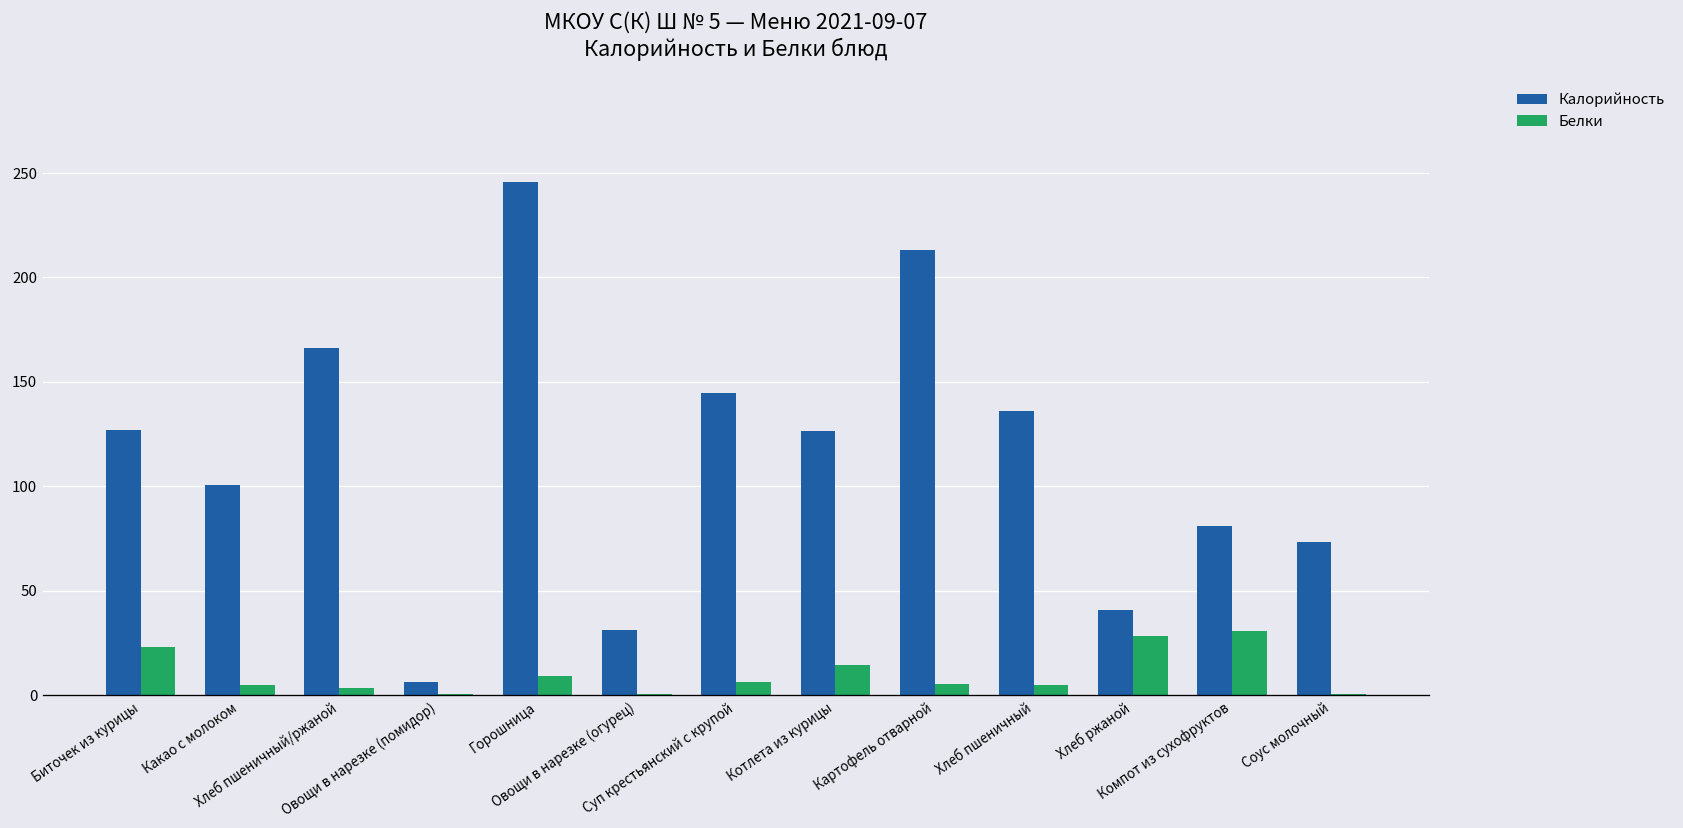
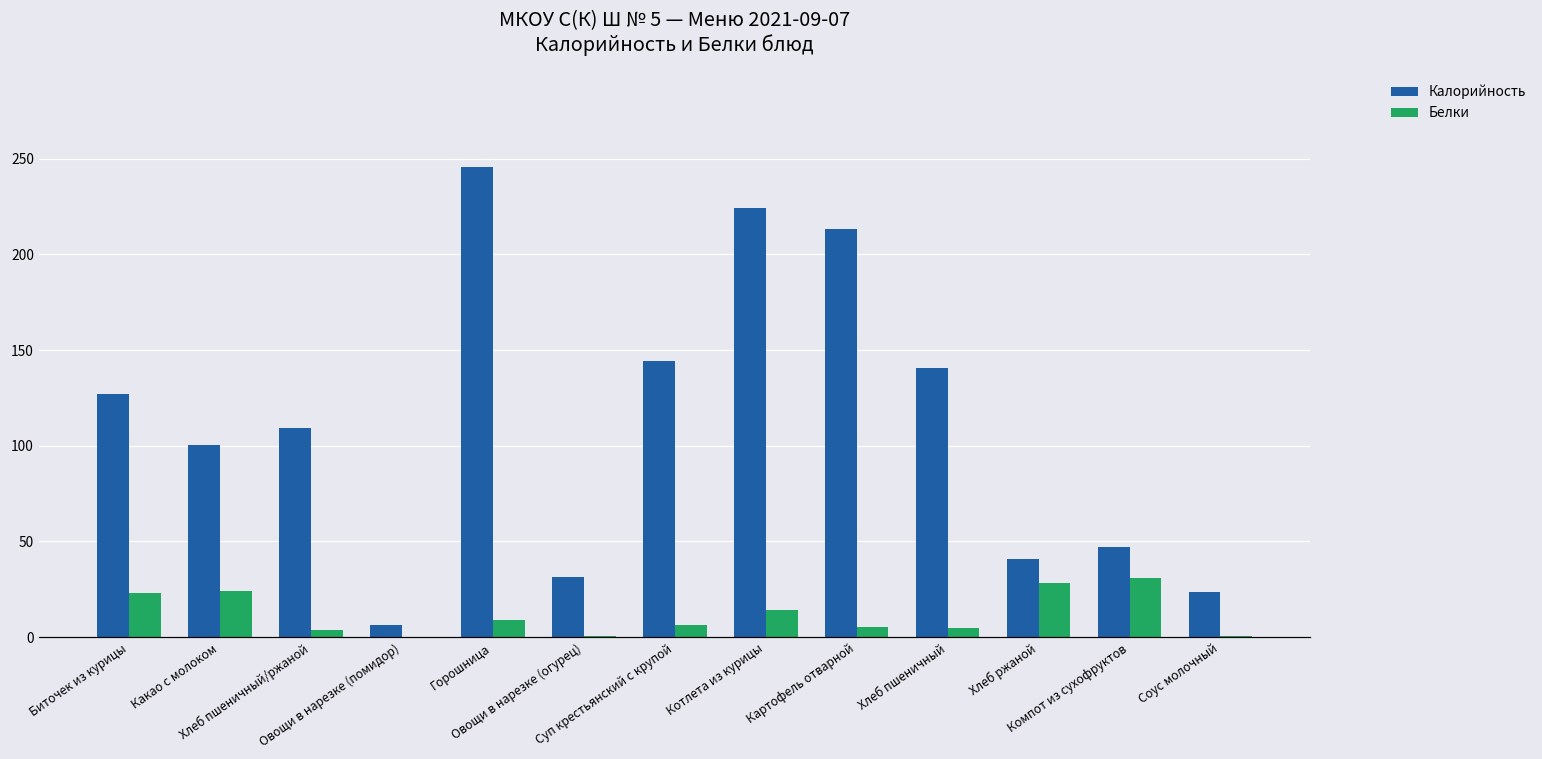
Белки, Какао с молоком: 5 -> 24
Калорийность, Хлеб пшеничный/ржаной: 166 -> 109
Калорийность, Котлета из курицы: 127 -> 224
Калорийность, Хлеб пшеничный: 136 -> 141
Калорийность, Компот из сухофруктов: 81 -> 47
Калорийность, Соус молочный: 73 -> 24
